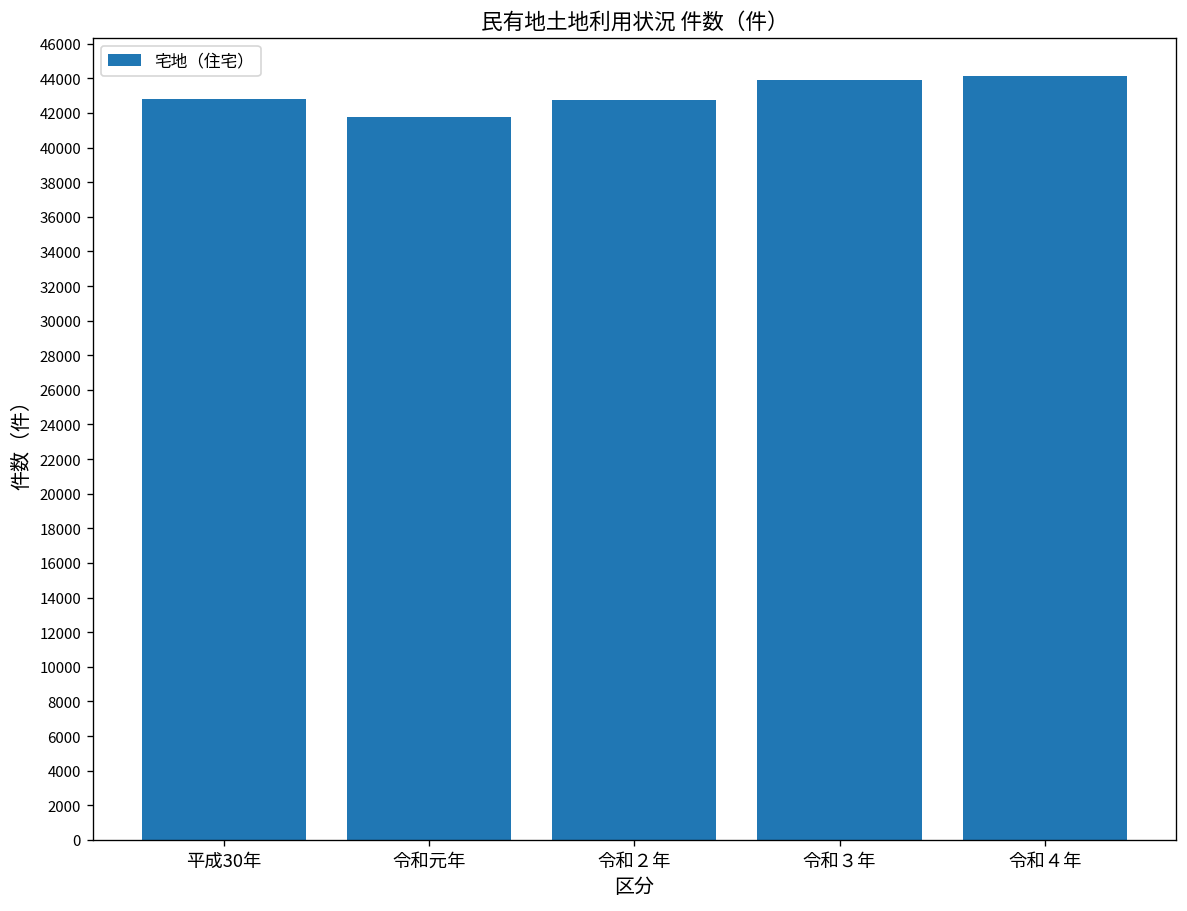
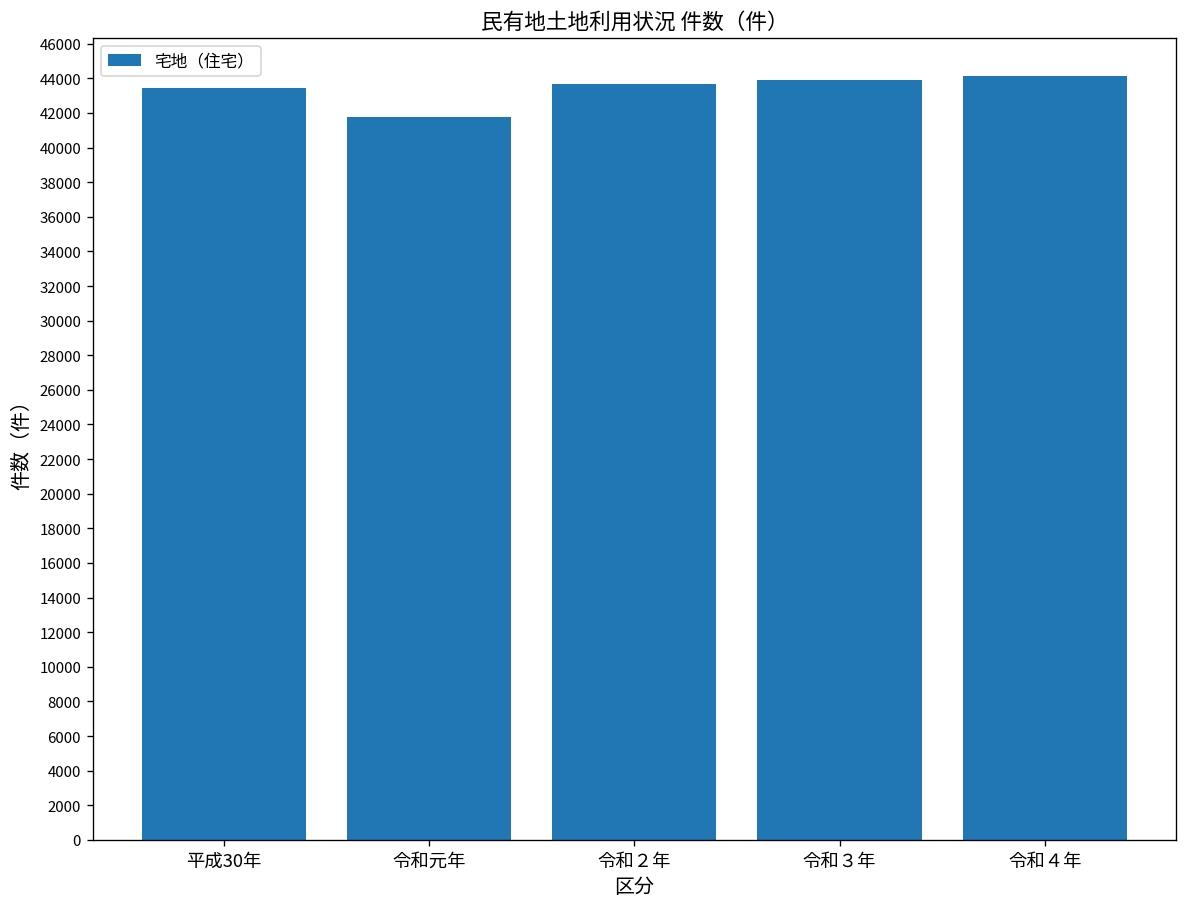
平成30年: 42800 -> 43500
令和２年: 42700 -> 43700
